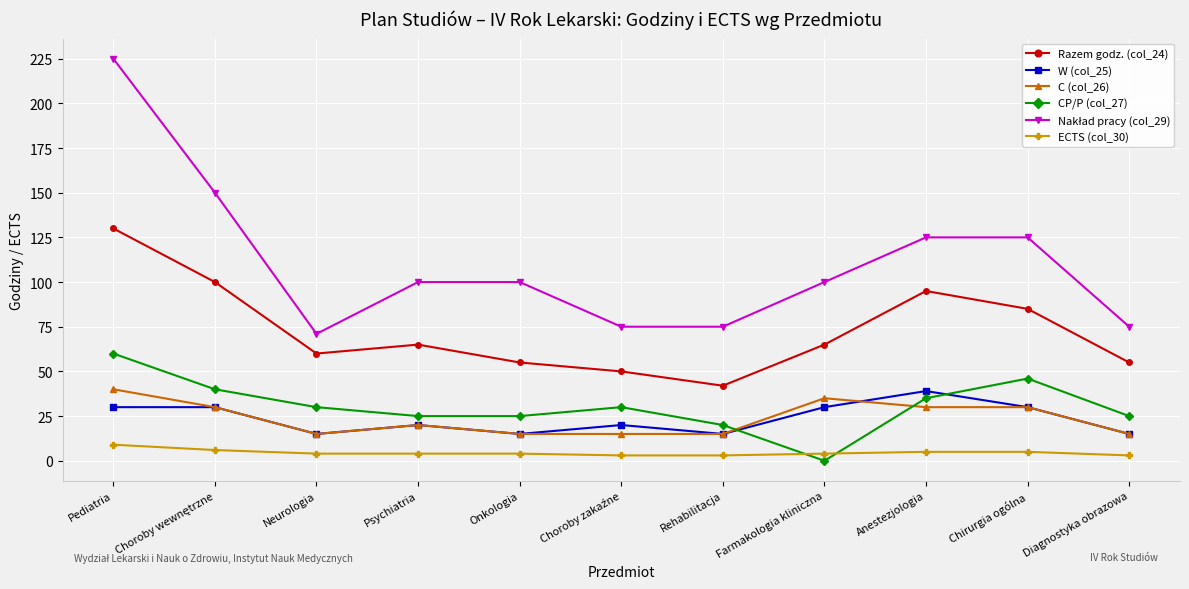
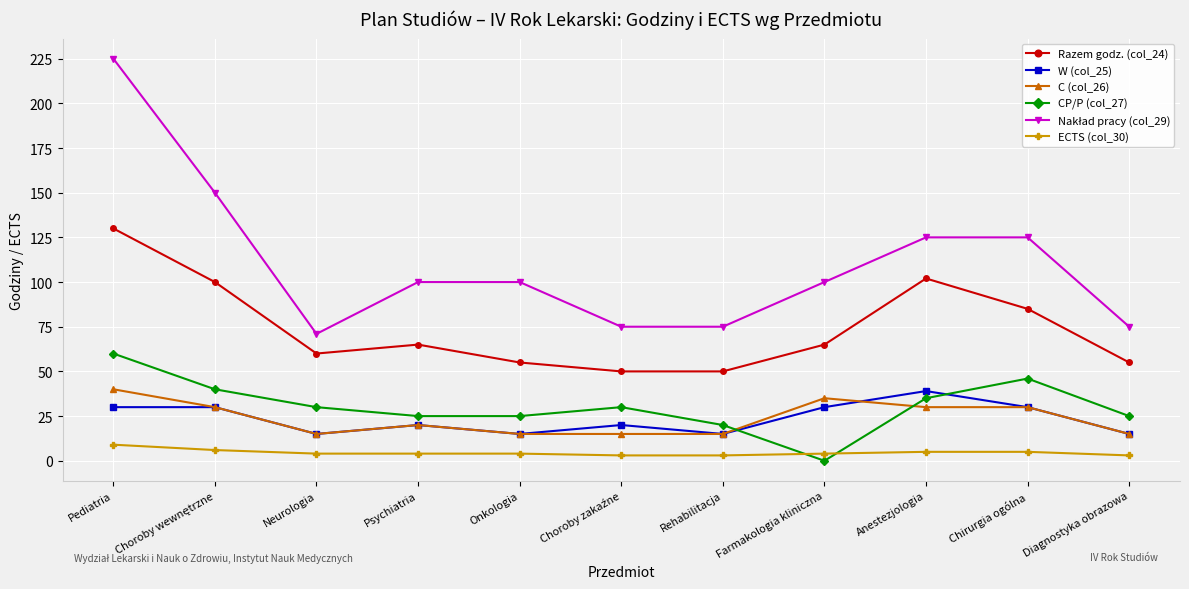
Razem godz. (col_24), Rehabilitacja: 42 -> 50
Razem godz. (col_24), Anestezjologia: 95 -> 102
